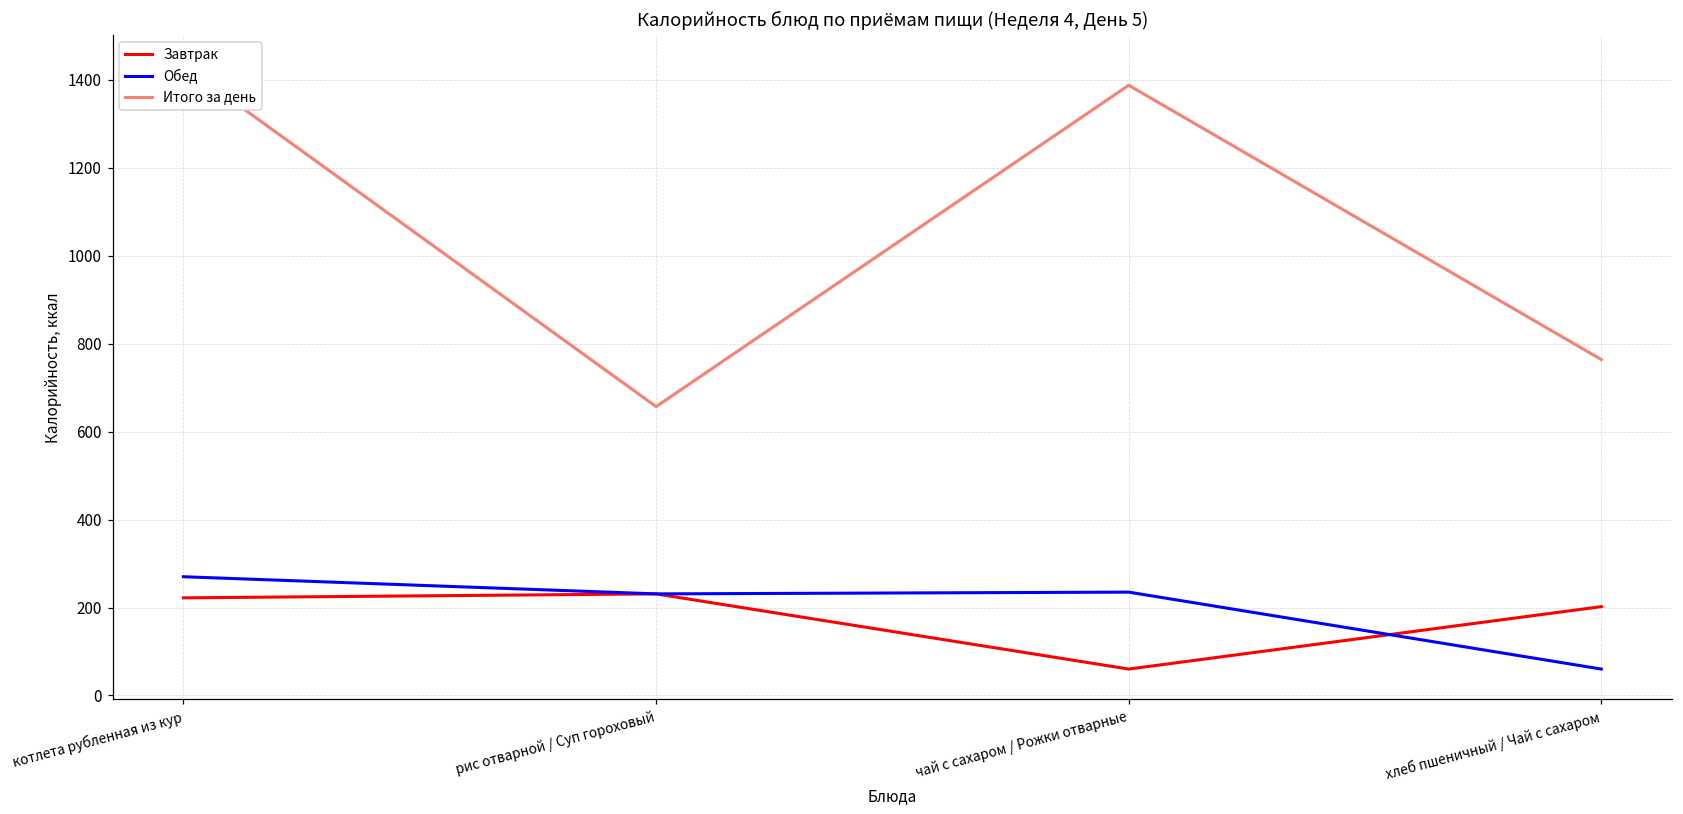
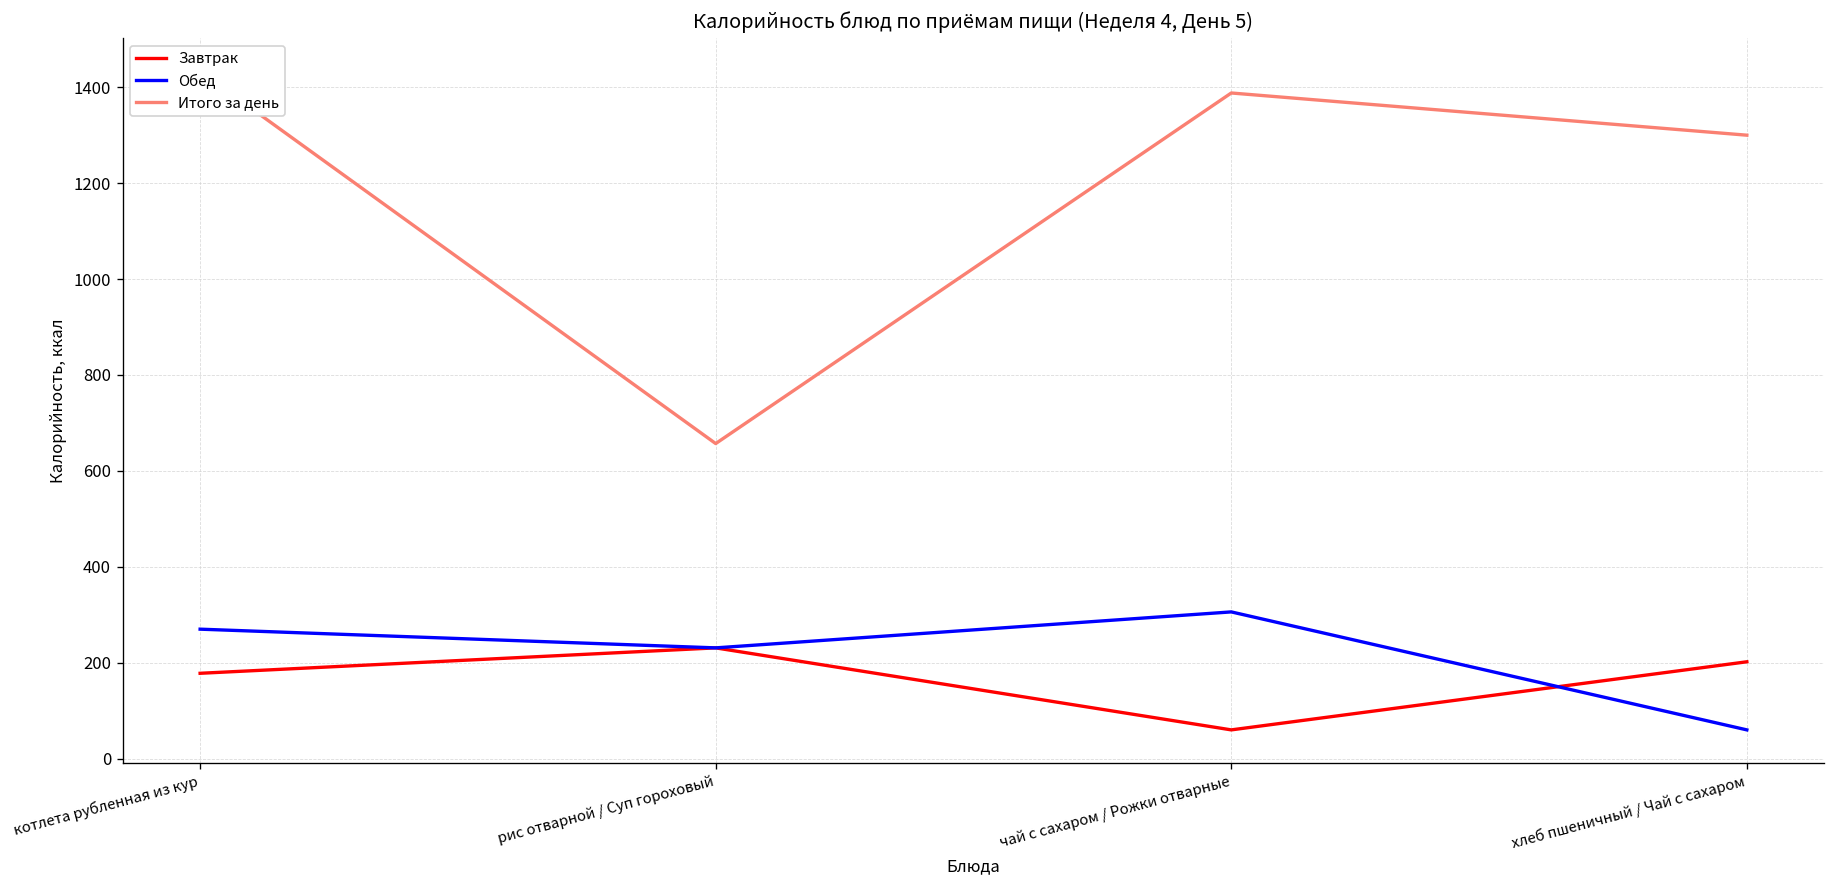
Завтрак, котлета рубленная из кур: 220 -> 180
Обед, чай с сахаром / Рожки отварные: 240 -> 310
Итого за день, хлеб пшеничный / Чай с сахаром: 760 -> 1300
